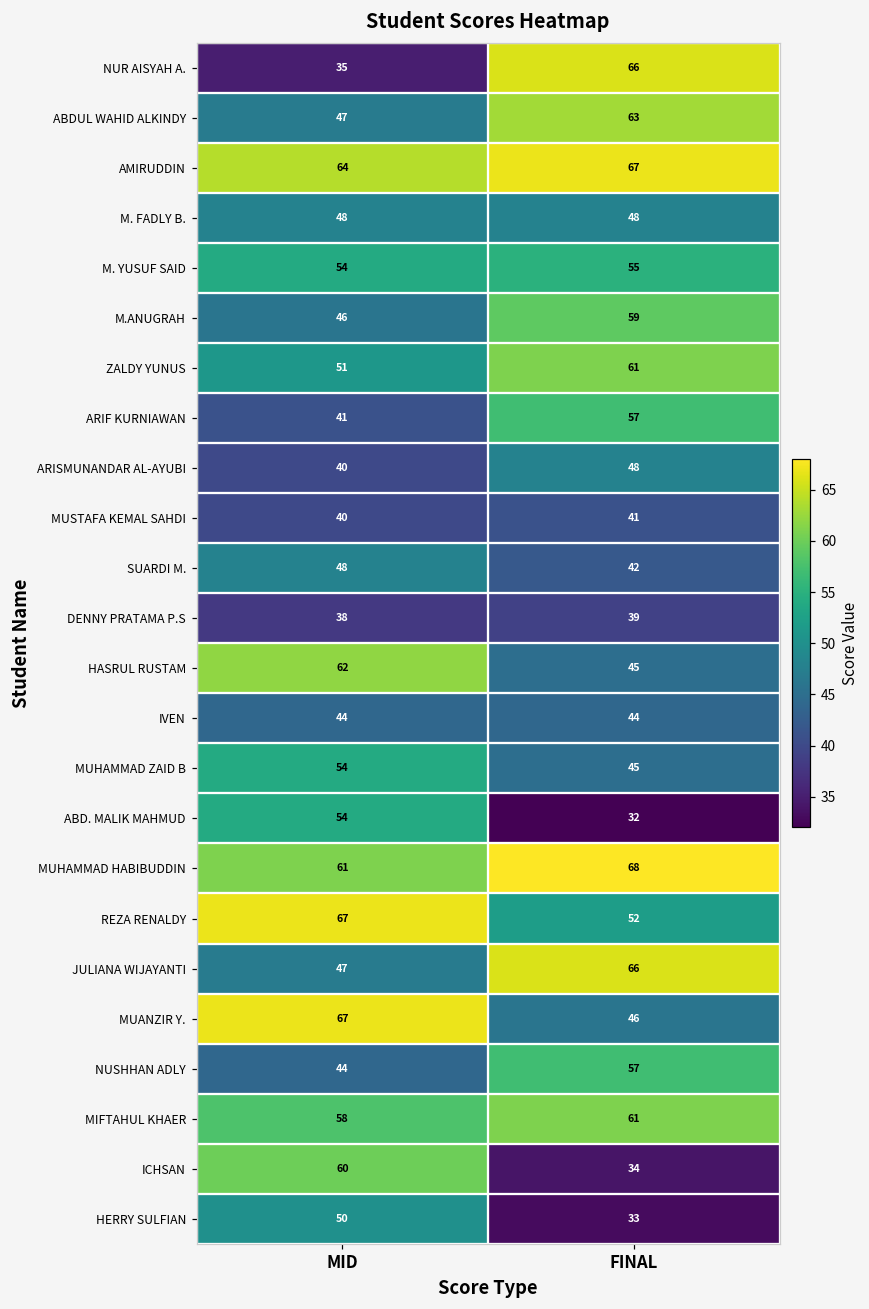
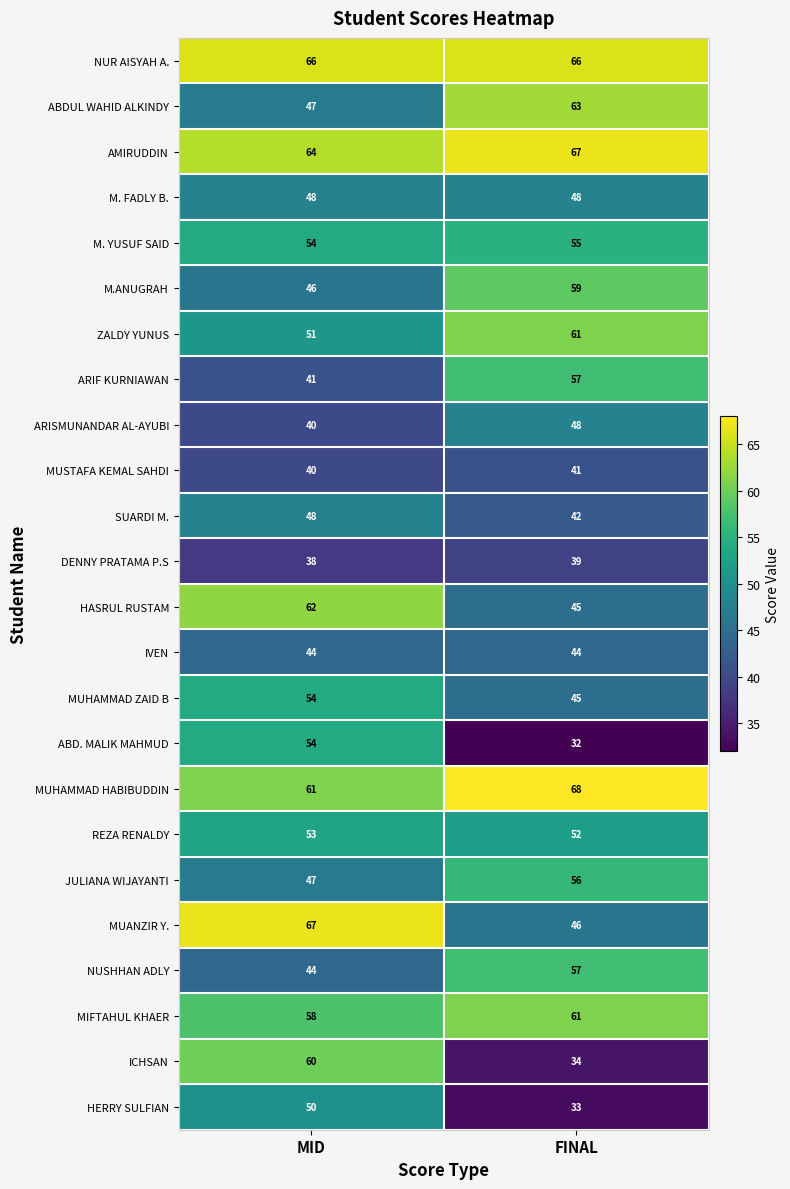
NUR AISYAH A., MID: 35 -> 66
REZA RENALDY, MID: 67 -> 53
JULIANA WIJAYANTI, FINAL: 66 -> 56
